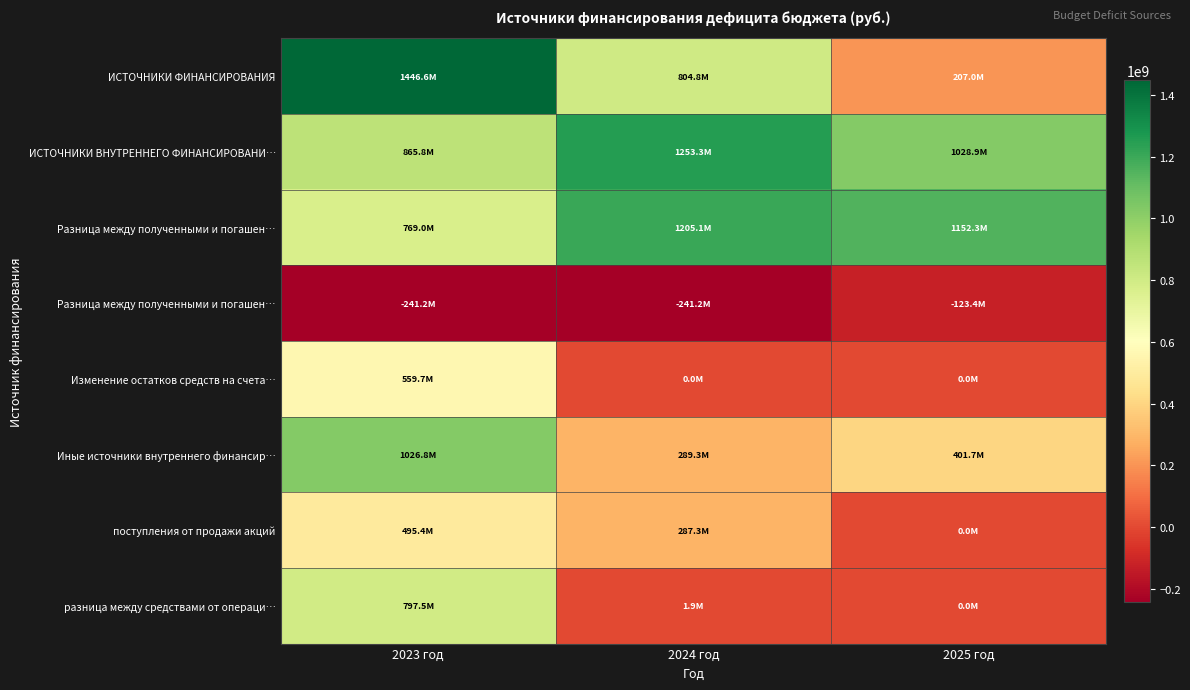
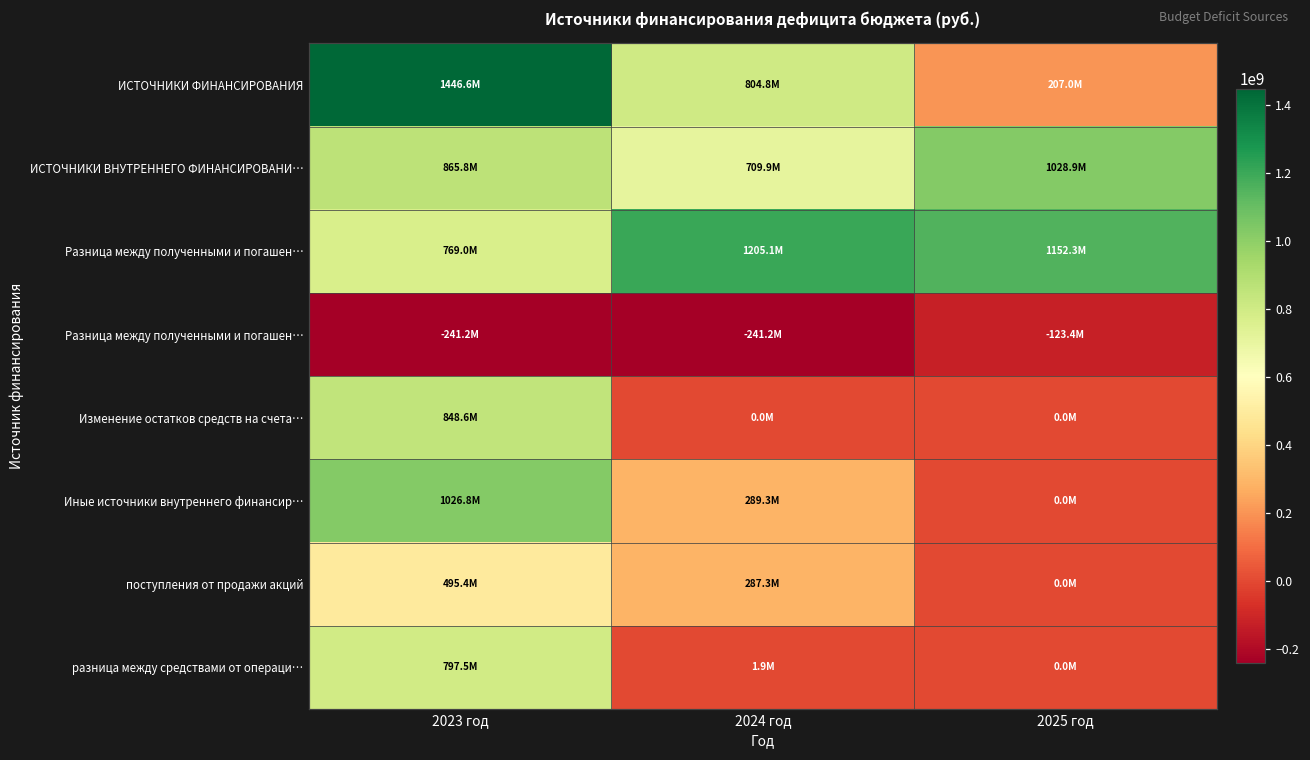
ИСТОЧНИКИ ВНУТРЕННЕГО ФИНАНСИРОВАНИ…, 2024 год: 1253.3M -> 709.9M
Изменение остатков средств на счета…, 2023 год: 559.7M -> 848.6M
Иные источники внутреннего финансир…, 2025 год: 401.7M -> 0.0M
